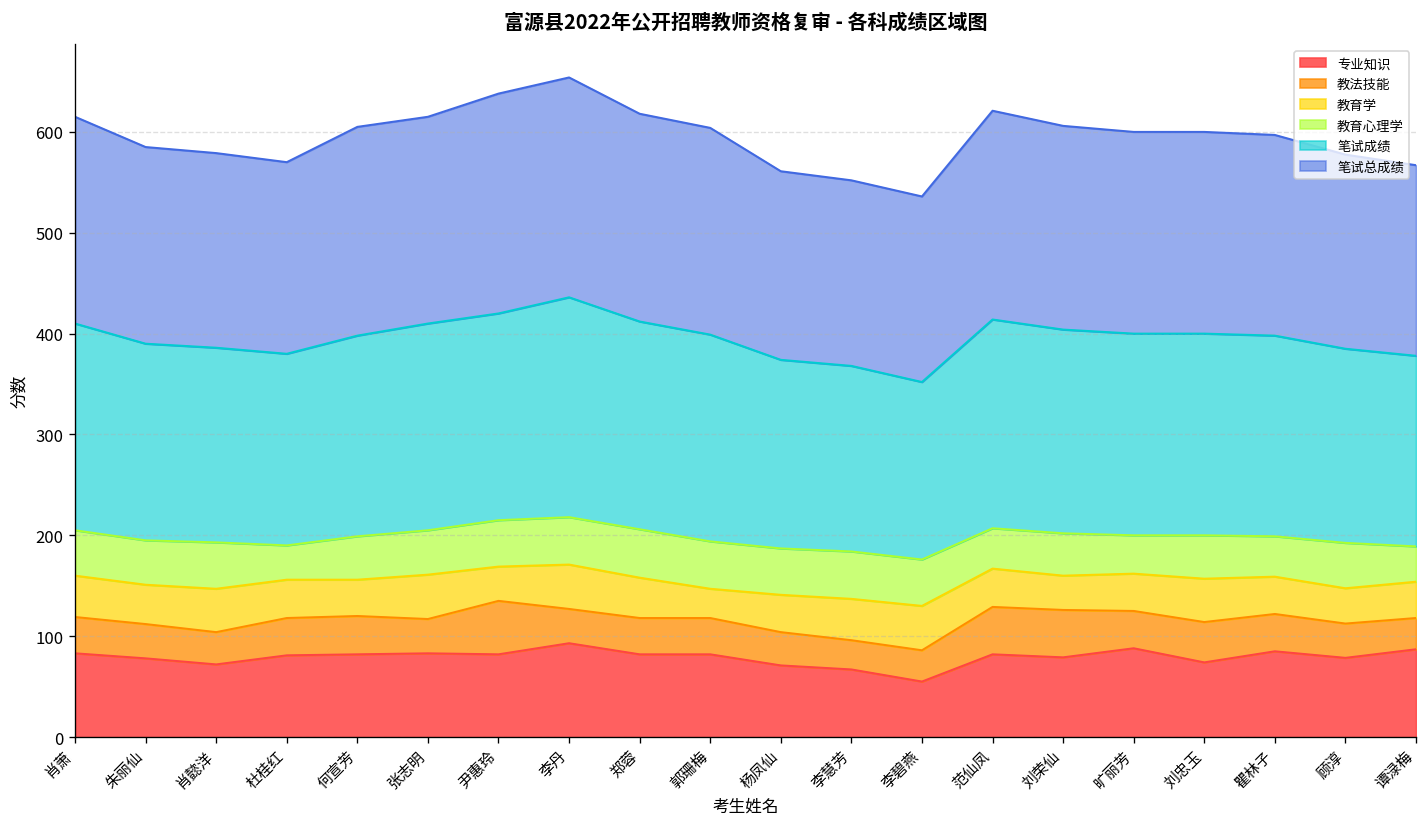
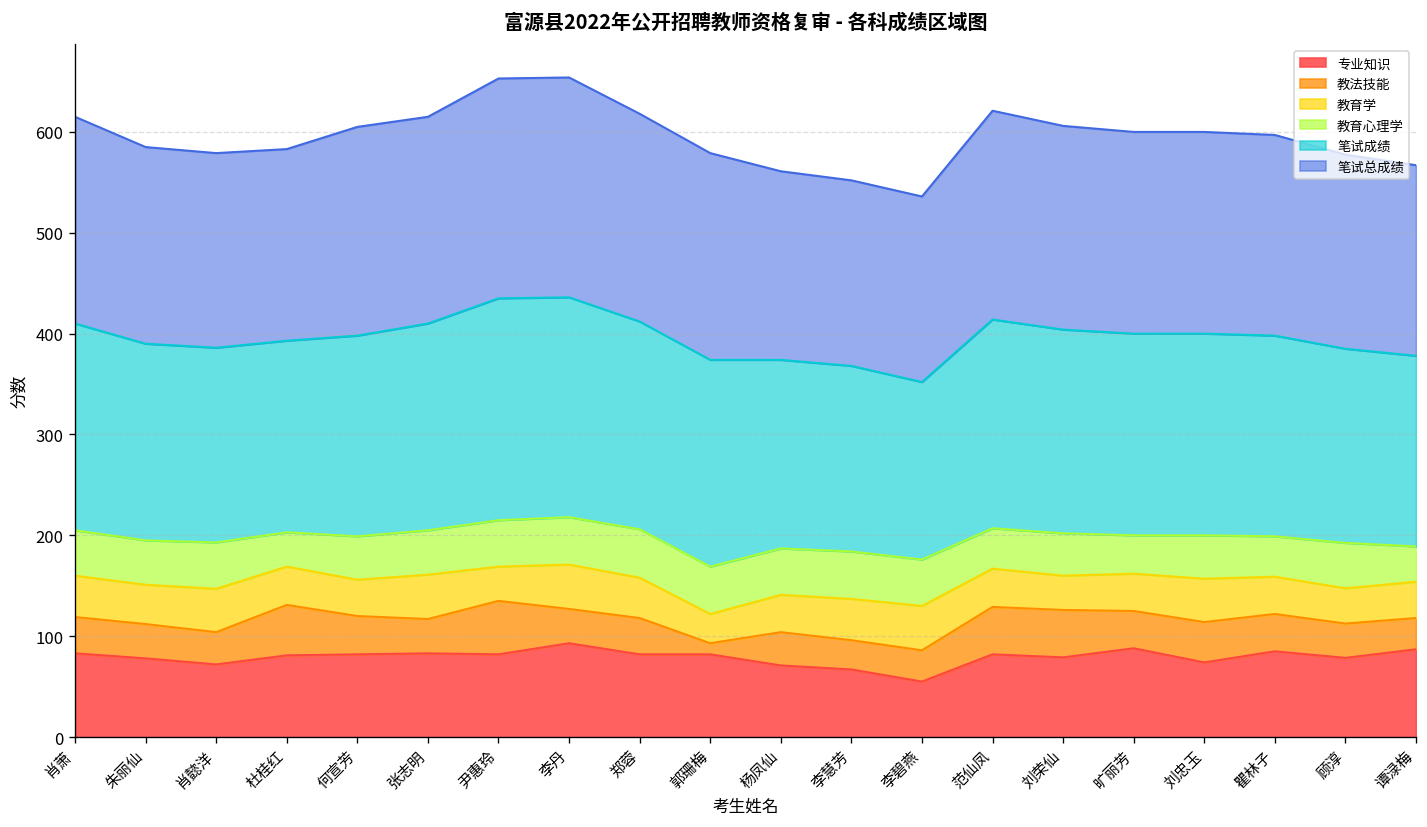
教法技能, 杜桂红: 40 -> 50
笔试成绩, 尹惠玲: 210 -> 220
教法技能, 郭珊梅: 40 -> 10
